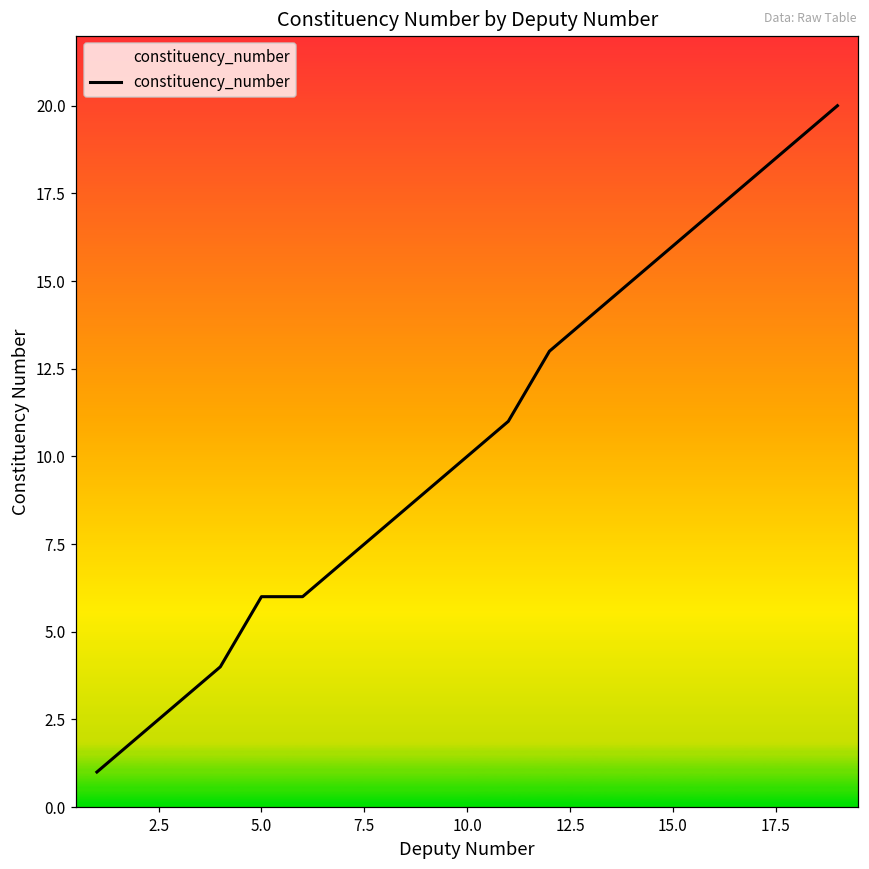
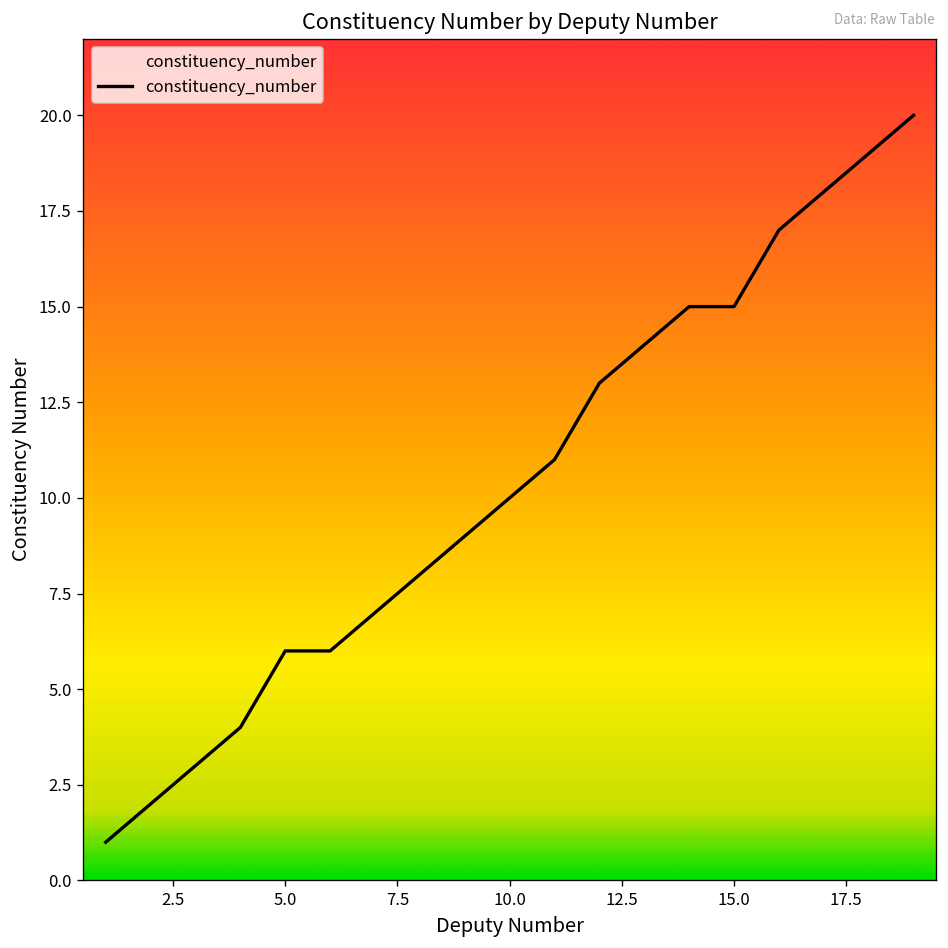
15.0: 16 -> 15
